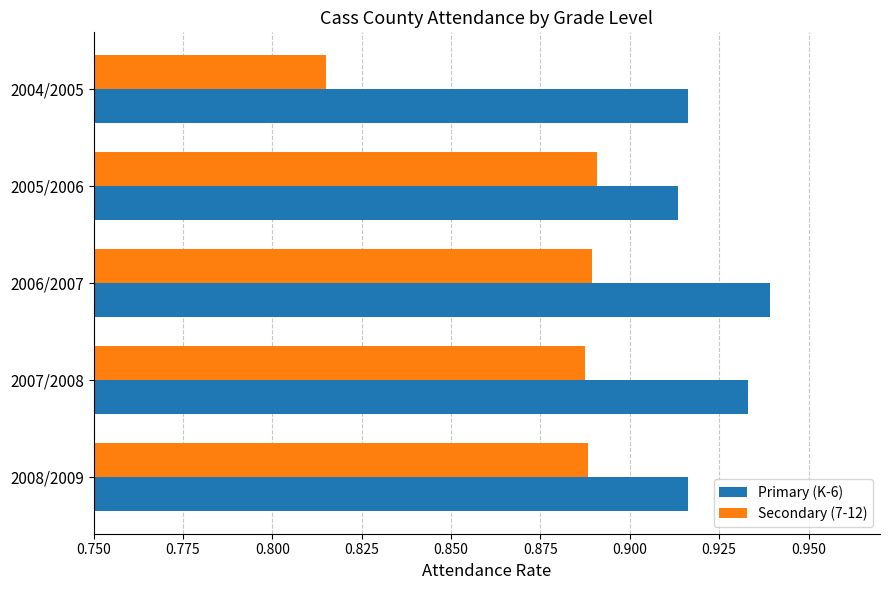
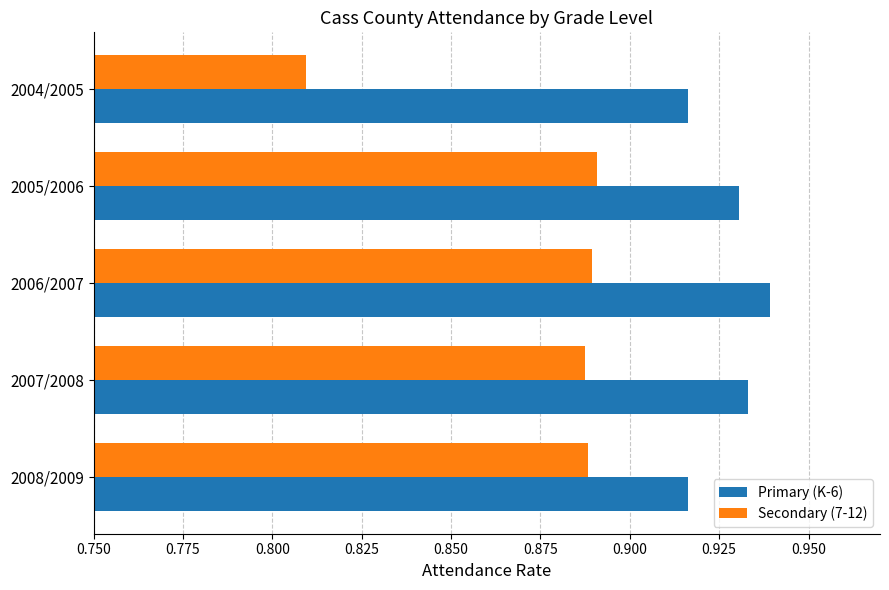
Secondary (7-12), 2004/2005: 0.815 -> 0.809
Primary (K-6), 2005/2006: 0.914 -> 0.931
